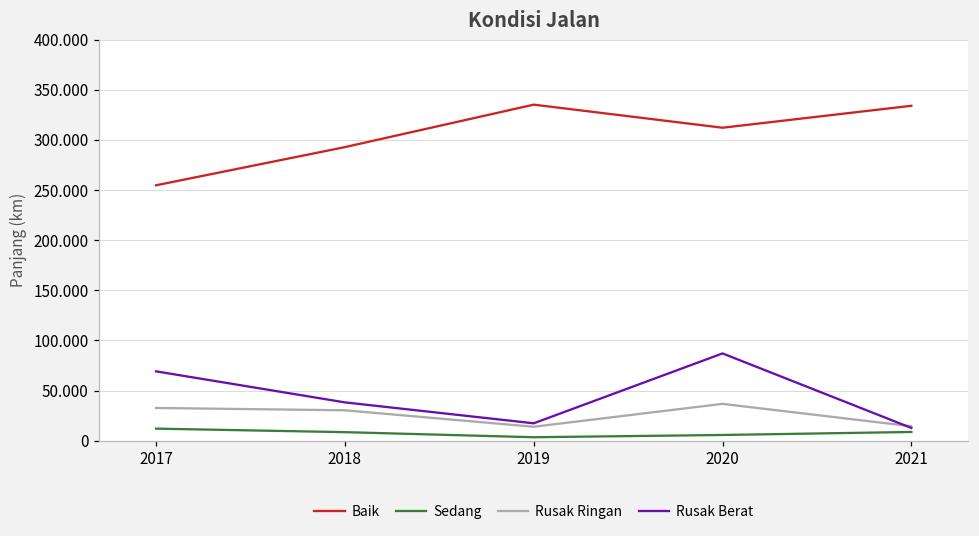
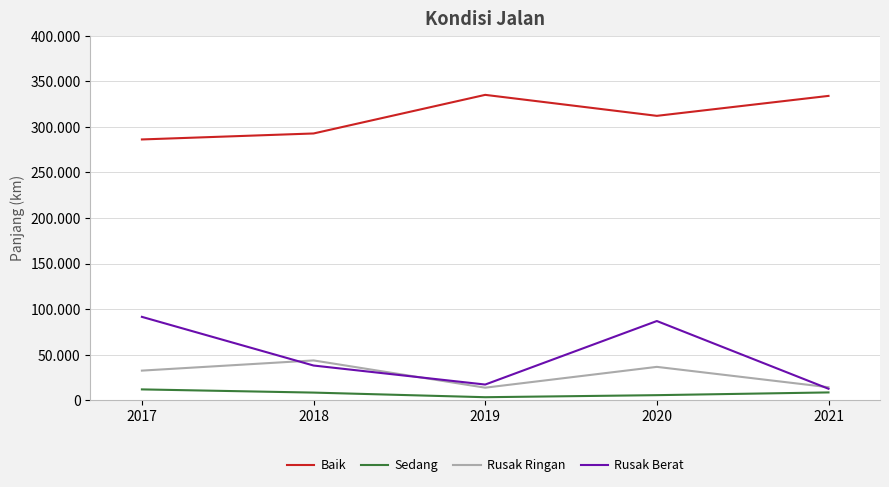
Baik, 2017: 250 -> 290
Rusak Berat, 2017: 70 -> 90
Rusak Ringan, 2018: 30 -> 40
